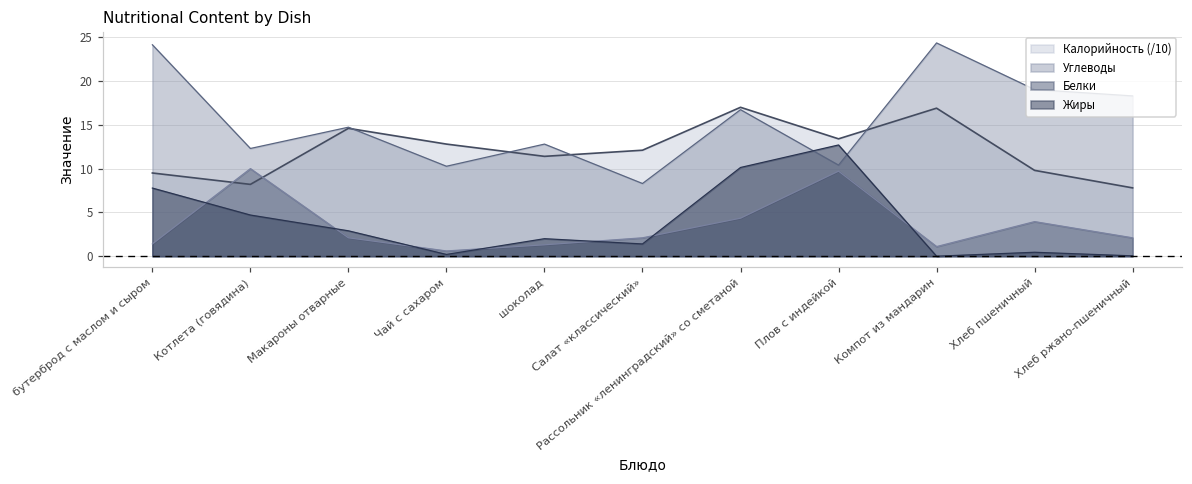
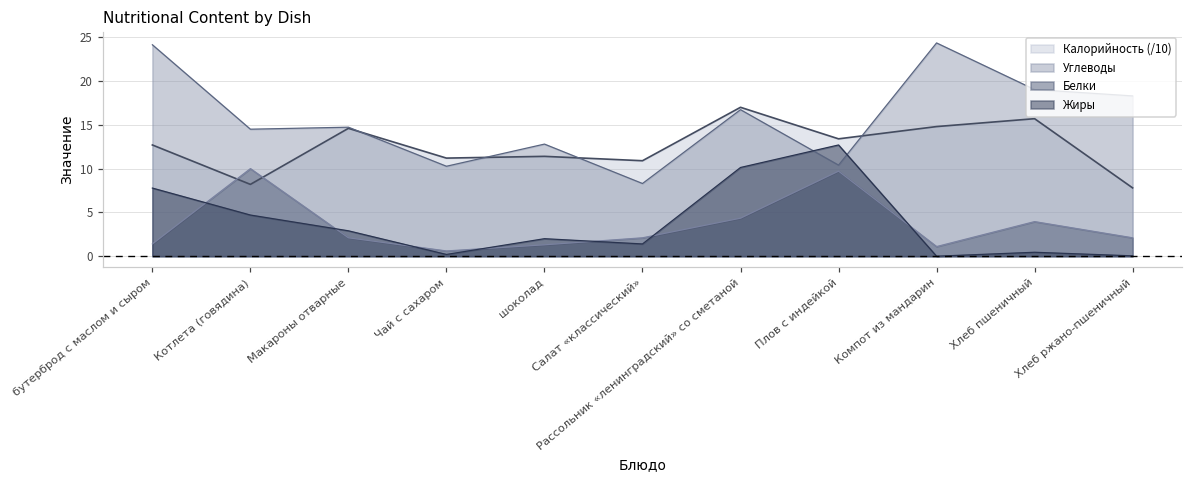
Калорийность (/10), бутерброд с маслом и сыром: 10 -> 13
Углеводы, Котлета (говядина): 12 -> 15
Калорийность (/10), Чай с сахаром: 13 -> 11
Калорийность (/10), Салат «классический»: 12 -> 11
Калорийность (/10), Компот из мандарин: 17 -> 15
Калорийность (/10), Хлеб пшеничный: 10 -> 16
